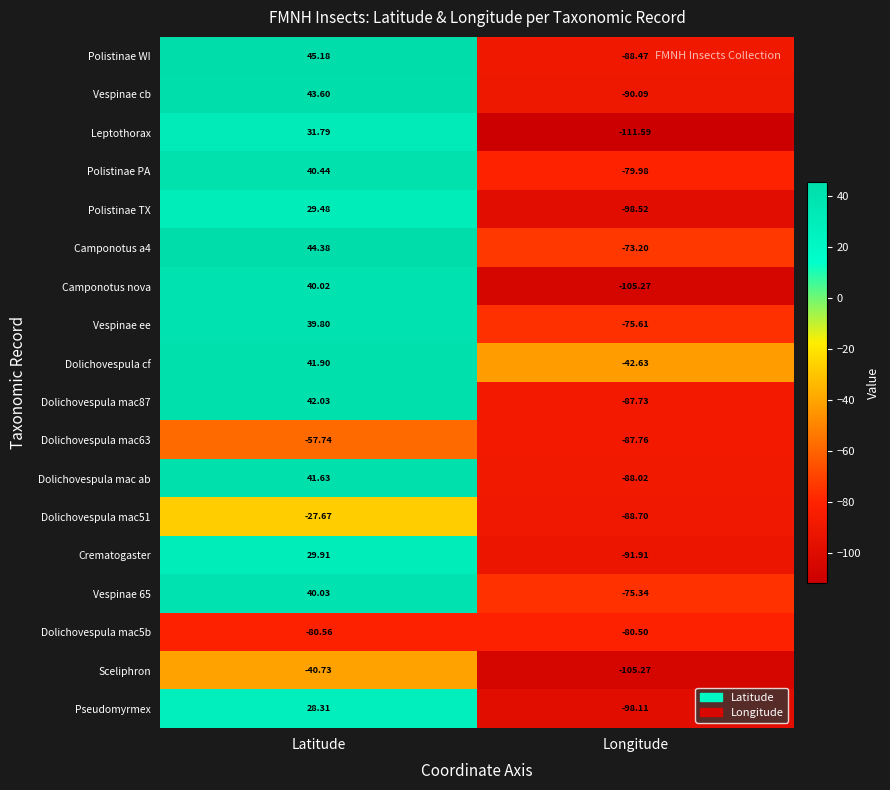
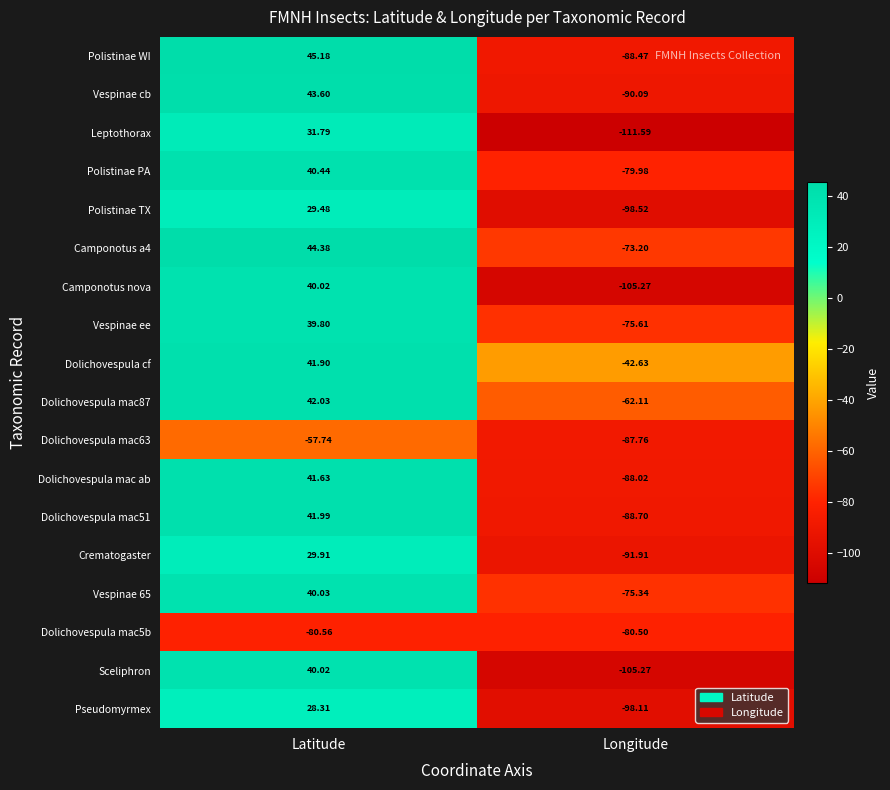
Dolichovespula mac87, Longitude: -87.73 -> -62.11
Dolichovespula mac51, Latitude: -27.67 -> 41.99
Sceliphron, Latitude: -40.73 -> 40.02
